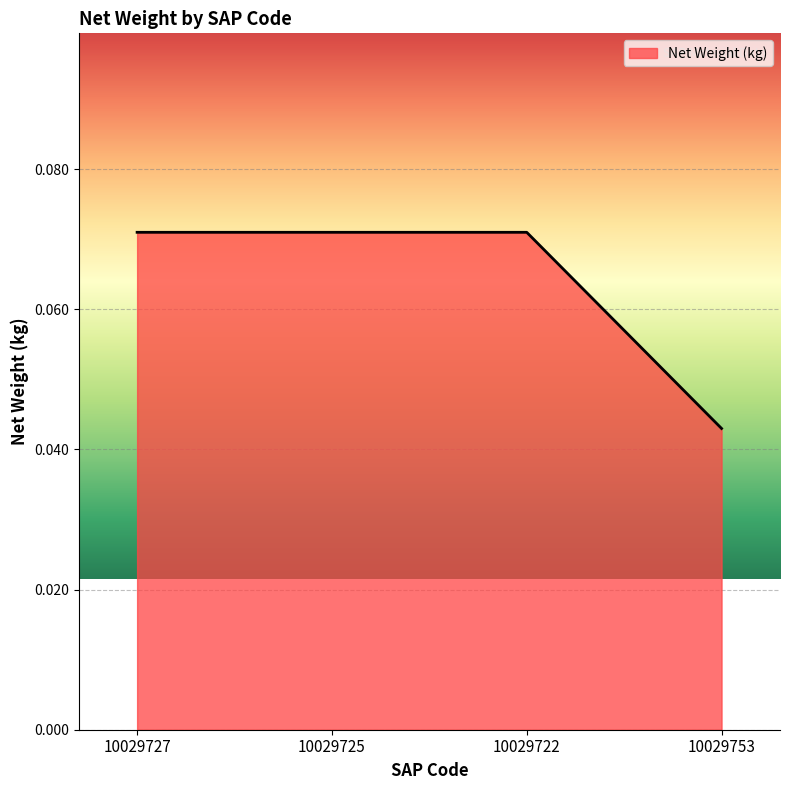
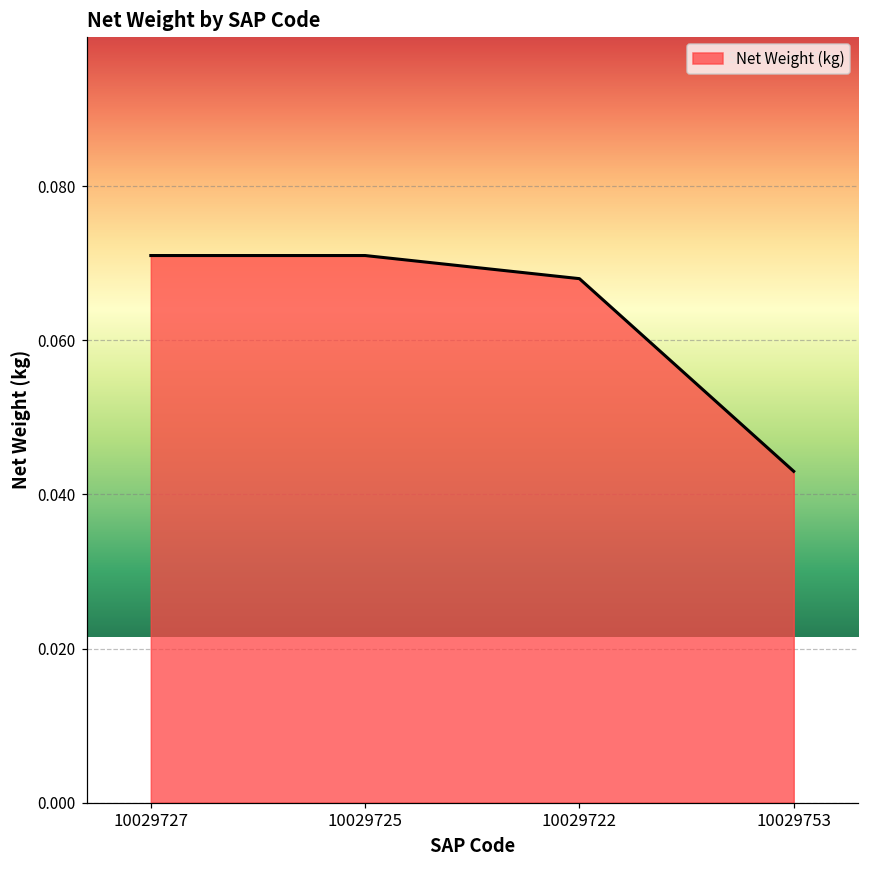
10029722: 0.071 -> 0.068
